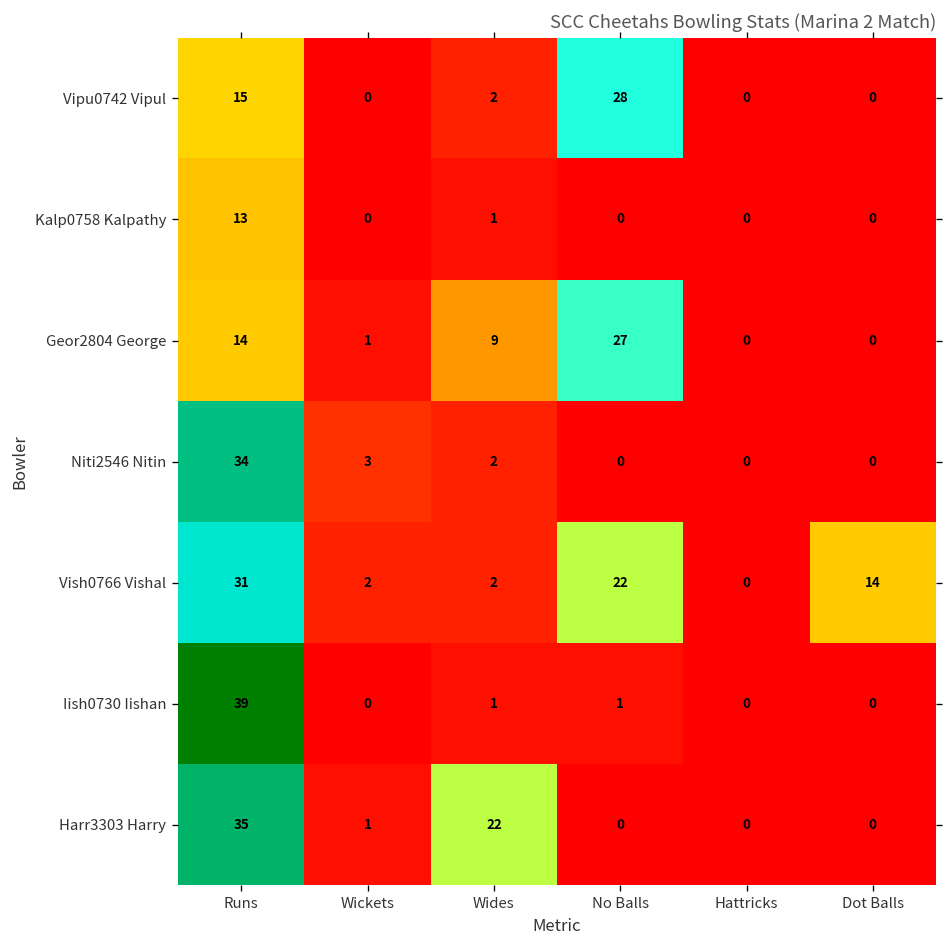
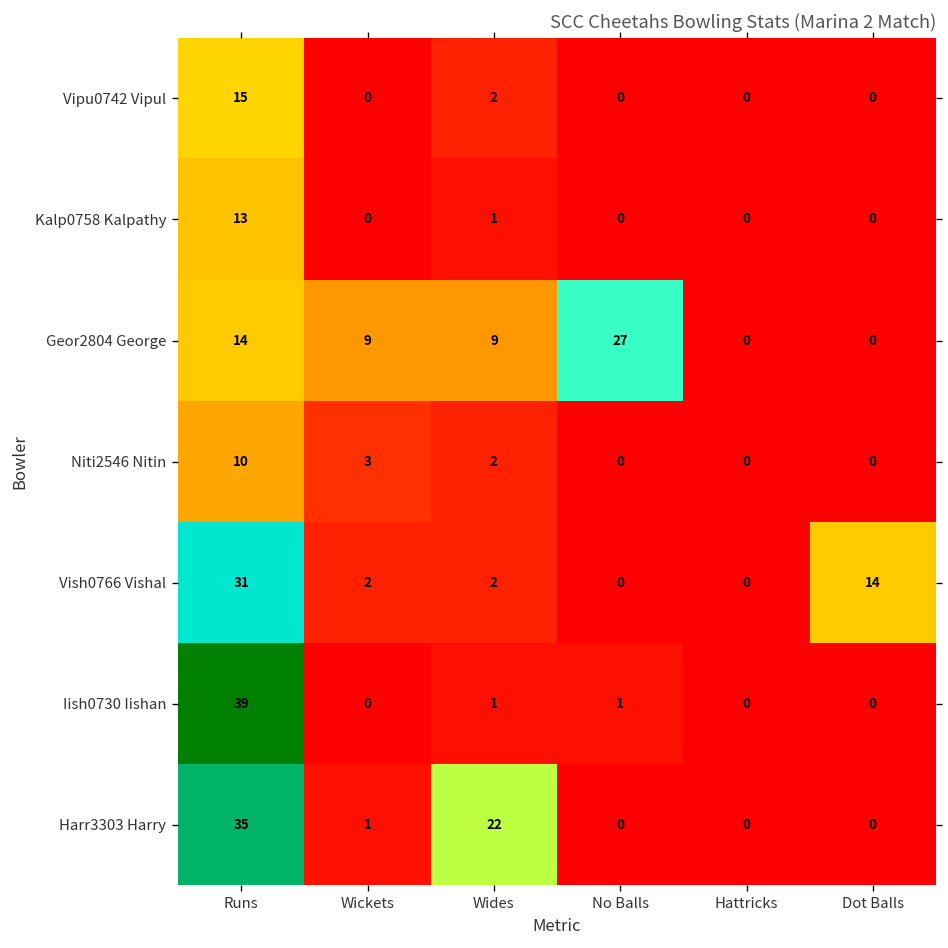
Vipu0742 Vipul, No Balls: 28 -> 0
Geor2804 George, Wickets: 1 -> 9
Niti2546 Nitin, Runs: 34 -> 10
Vish0766 Vishal, No Balls: 22 -> 0
